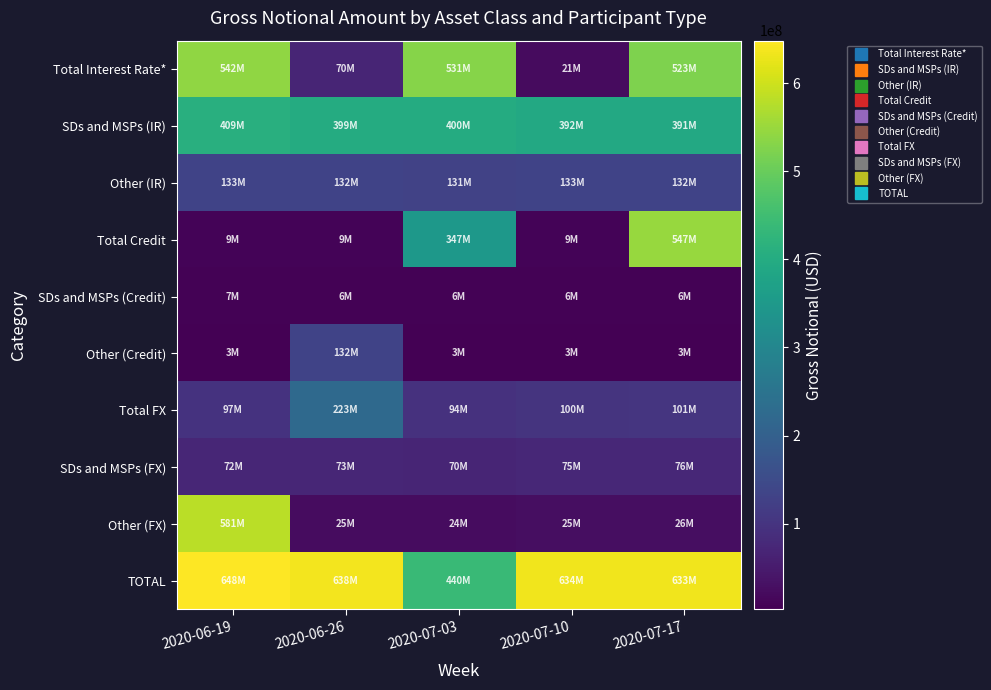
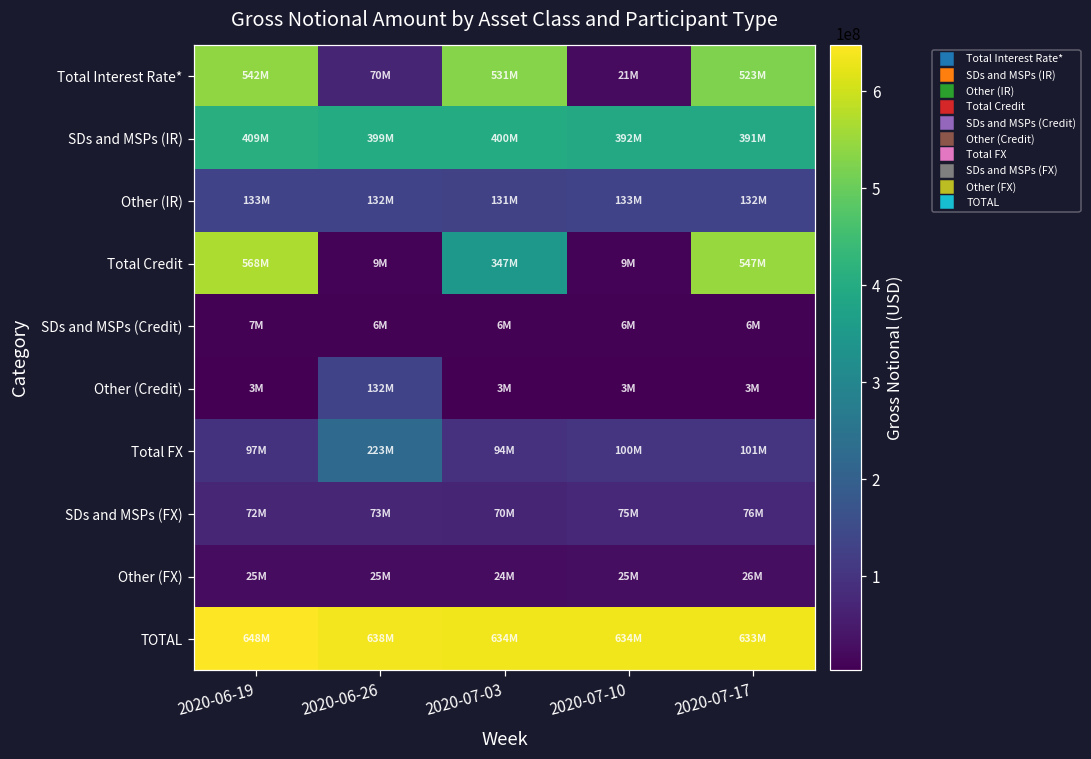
Total Credit, 2020-06-19: 9M -> 568M
Other (FX), 2020-06-19: 581M -> 25M
TOTAL, 2020-07-03: 440M -> 634M
